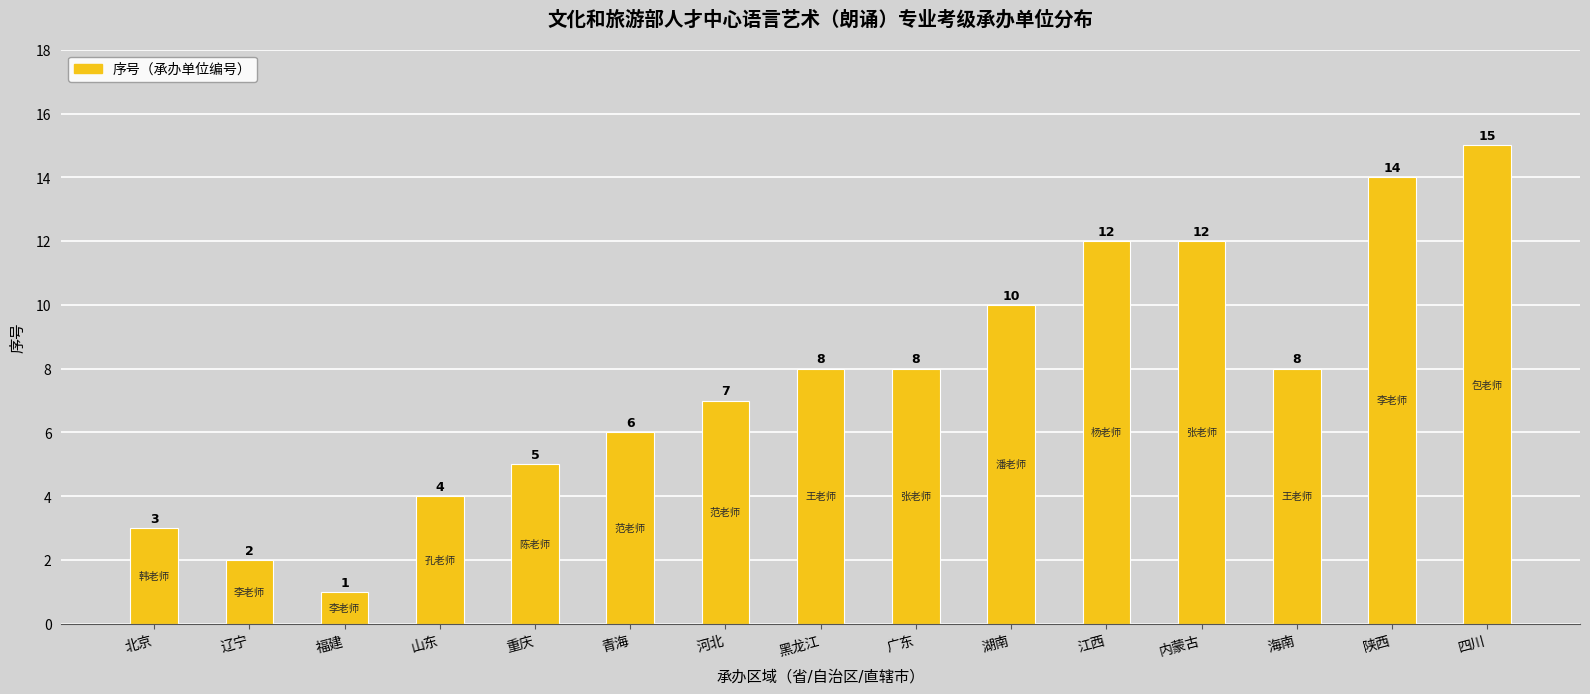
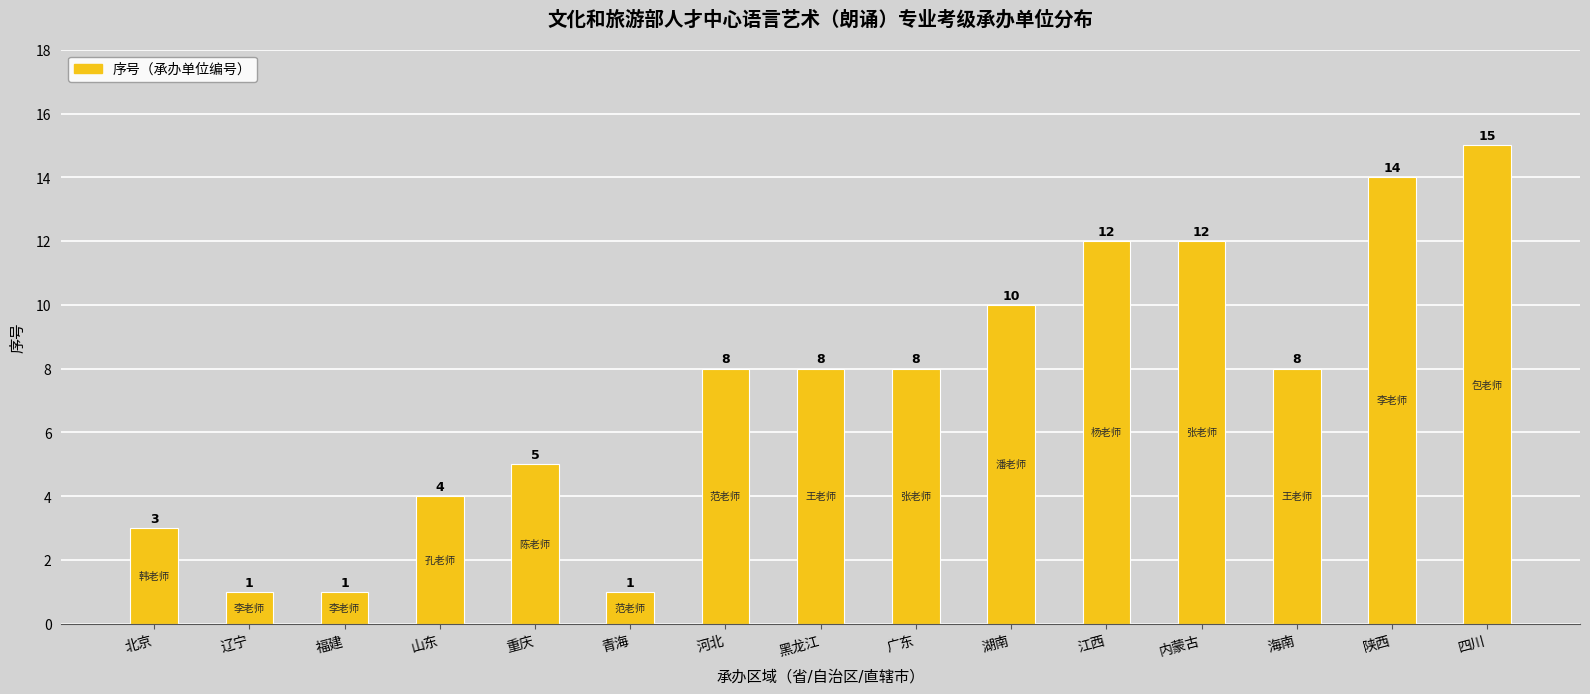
辽宁: 2 -> 1
青海: 6 -> 1
河北: 7 -> 8
